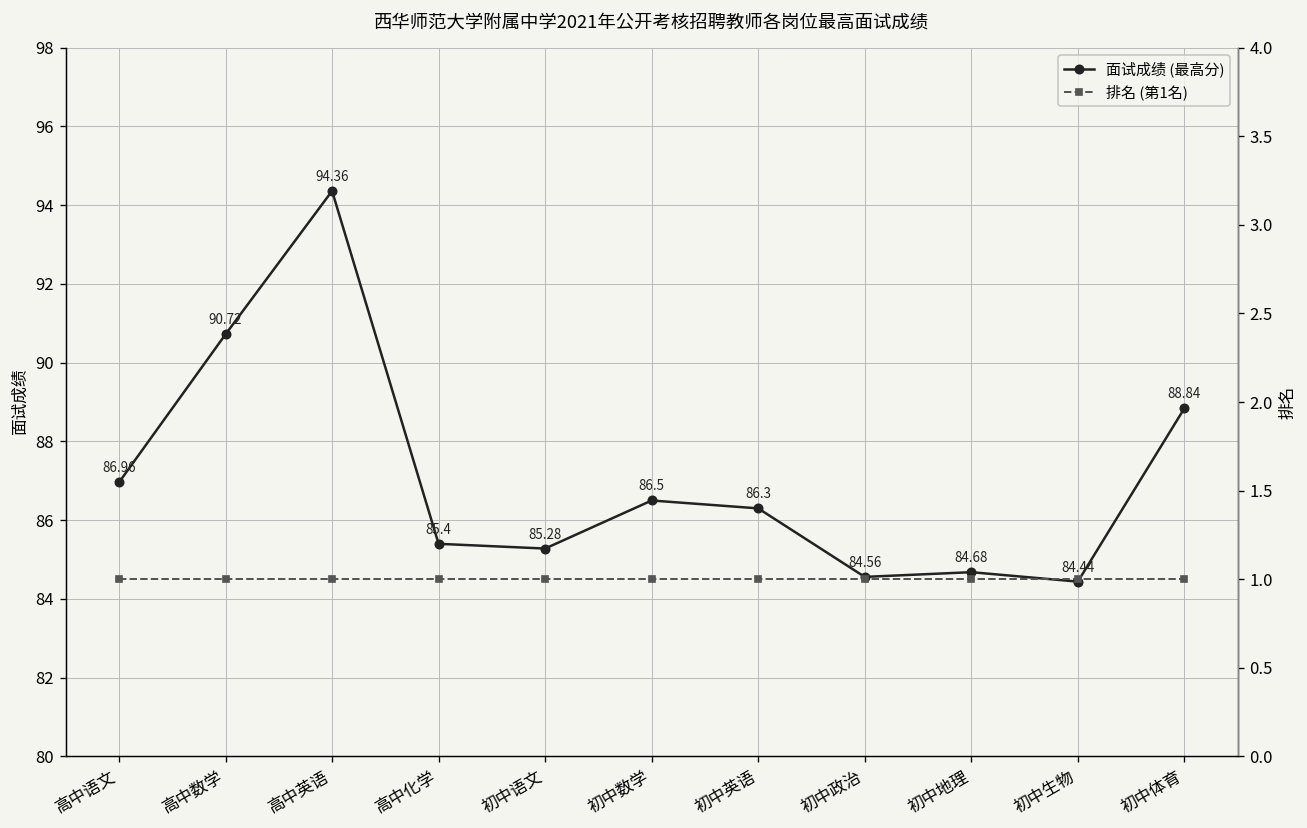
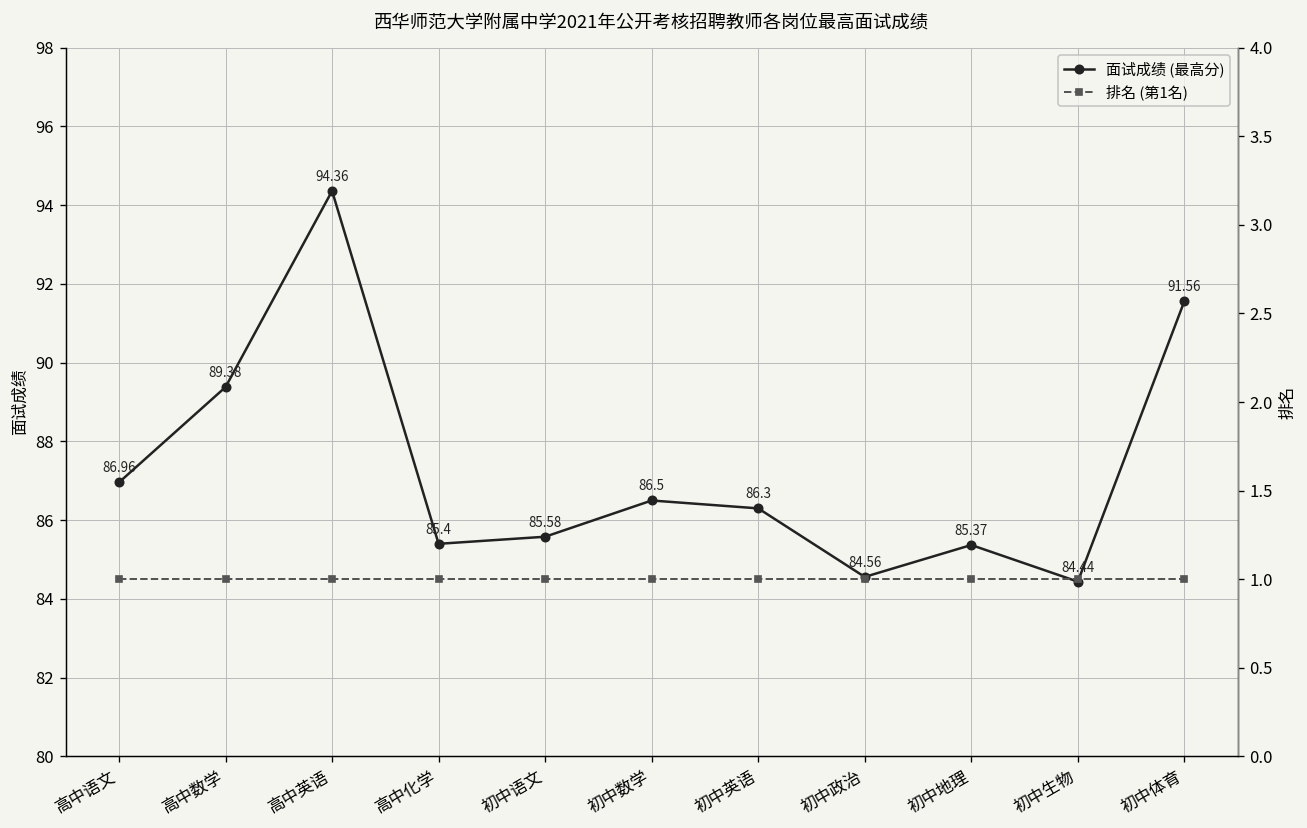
面试成绩 (最高分), 高中数学: 90.72 -> 89.38
面试成绩 (最高分), 初中语文: 85.28 -> 85.58
面试成绩 (最高分), 初中地理: 84.68 -> 85.37
面试成绩 (最高分), 初中体育: 88.84 -> 91.56
